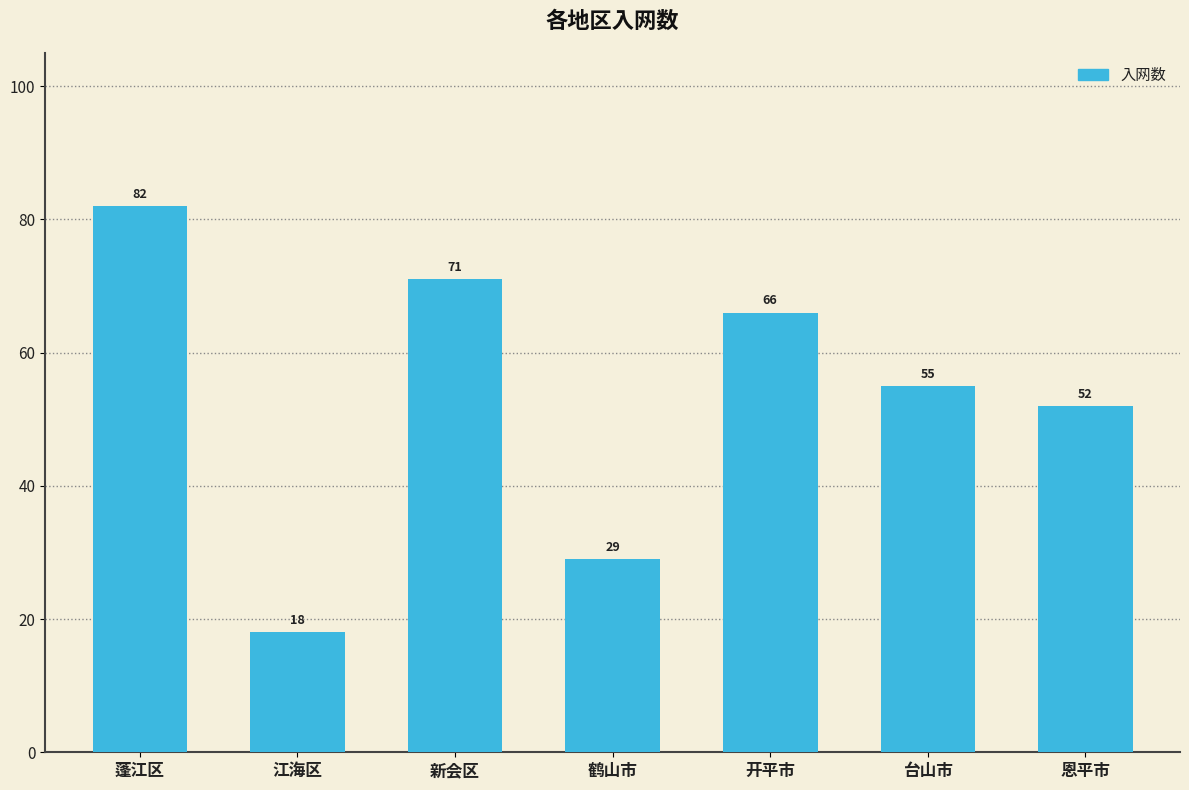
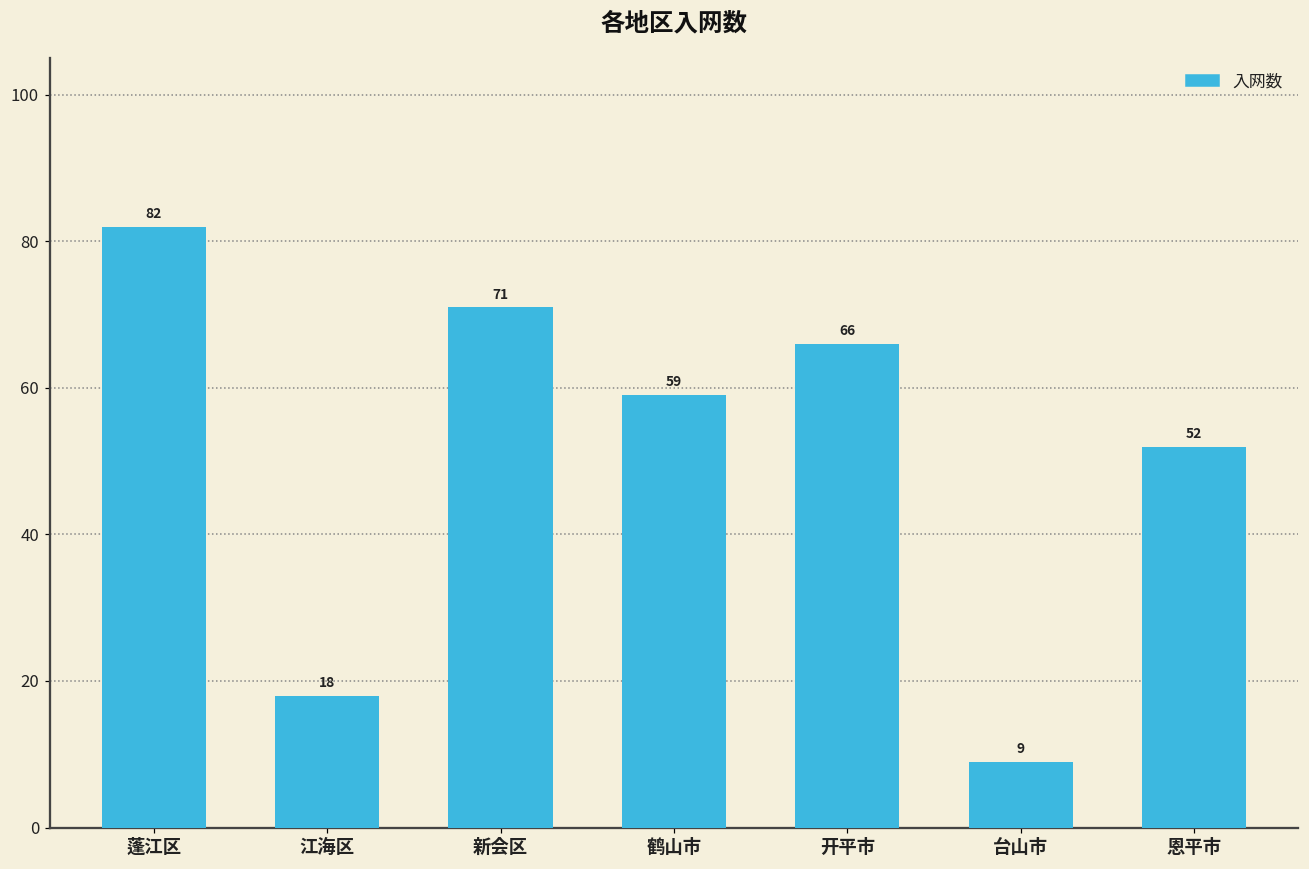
鹤山市: 29 -> 59
台山市: 55 -> 9
